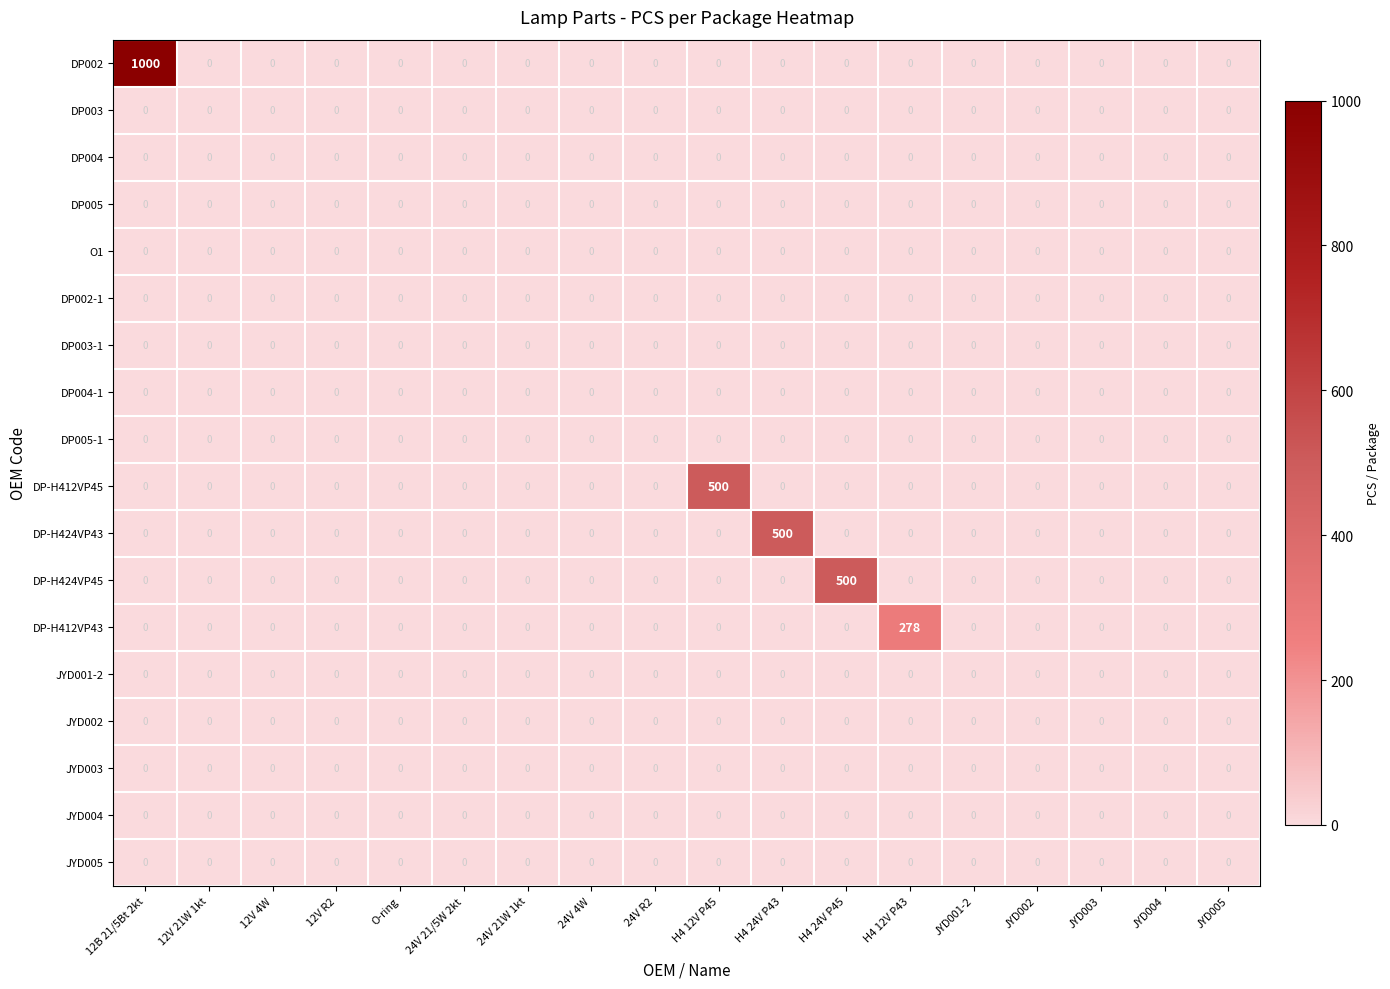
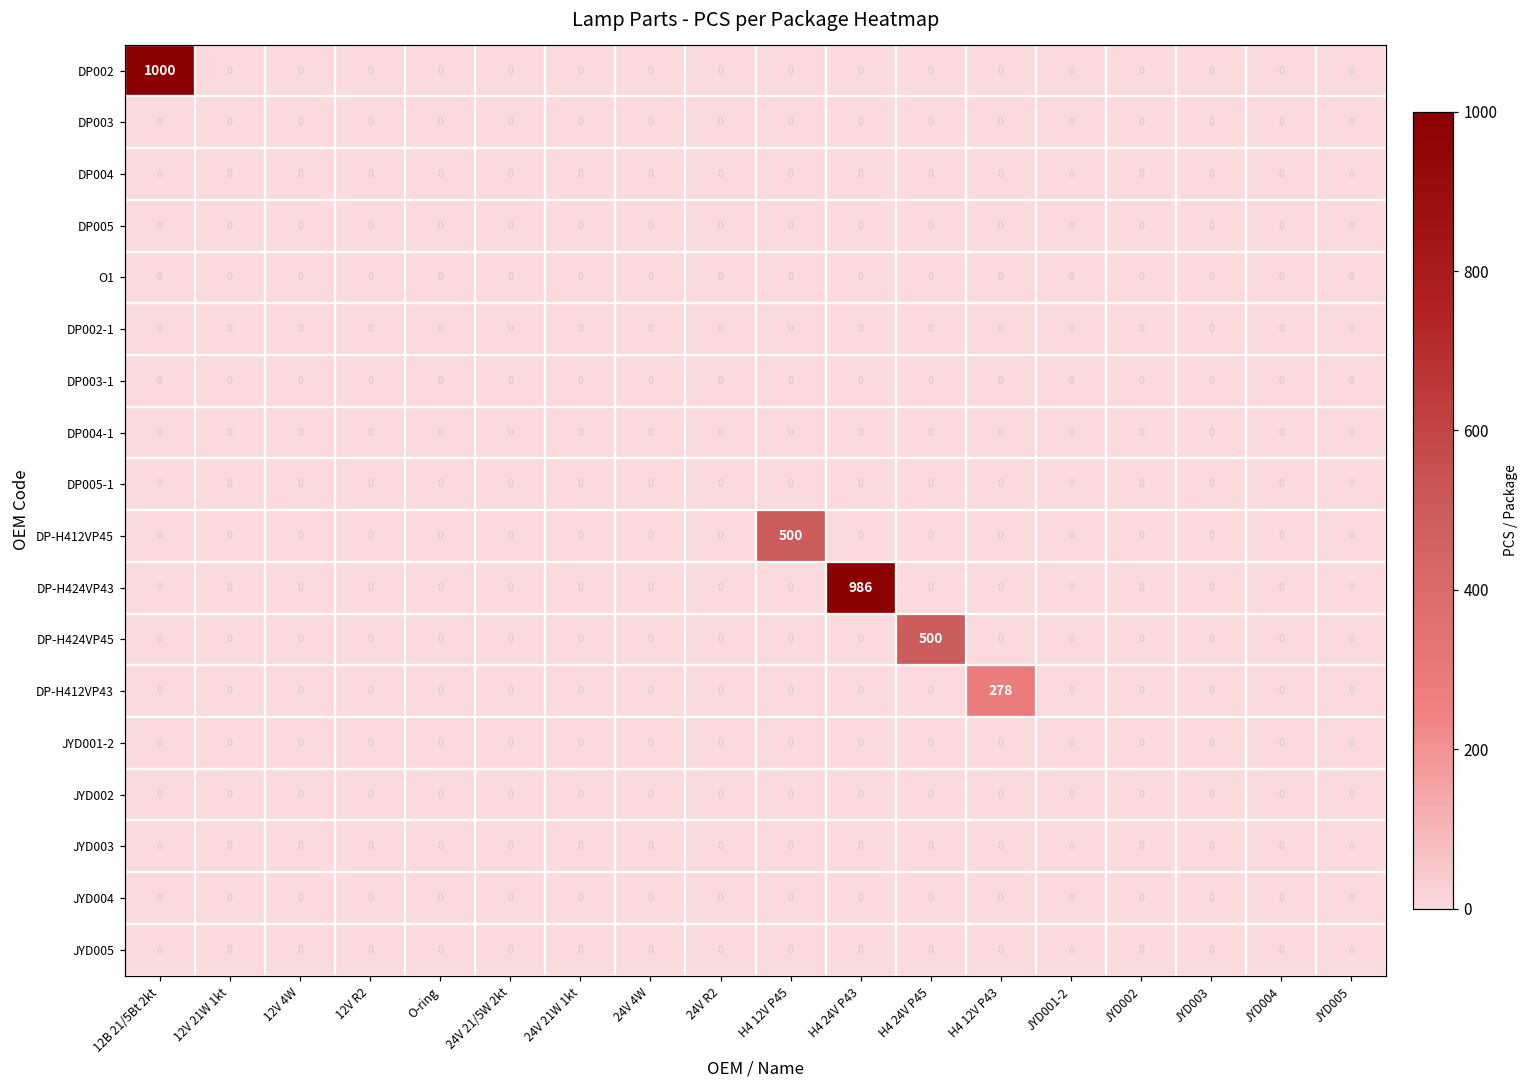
DP-H424VP43, H4 24V P43: 500 -> 986
